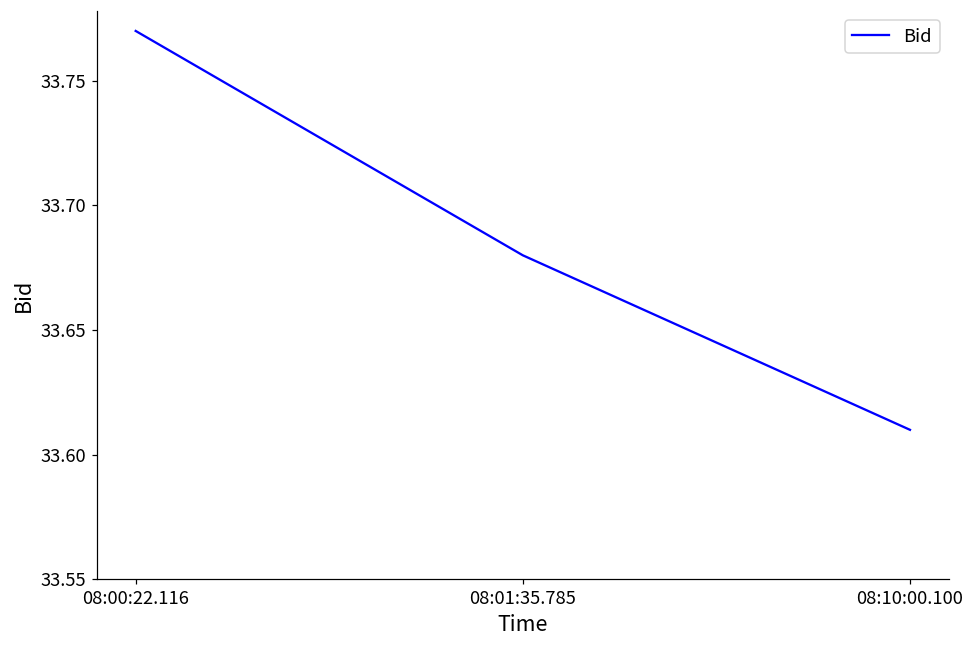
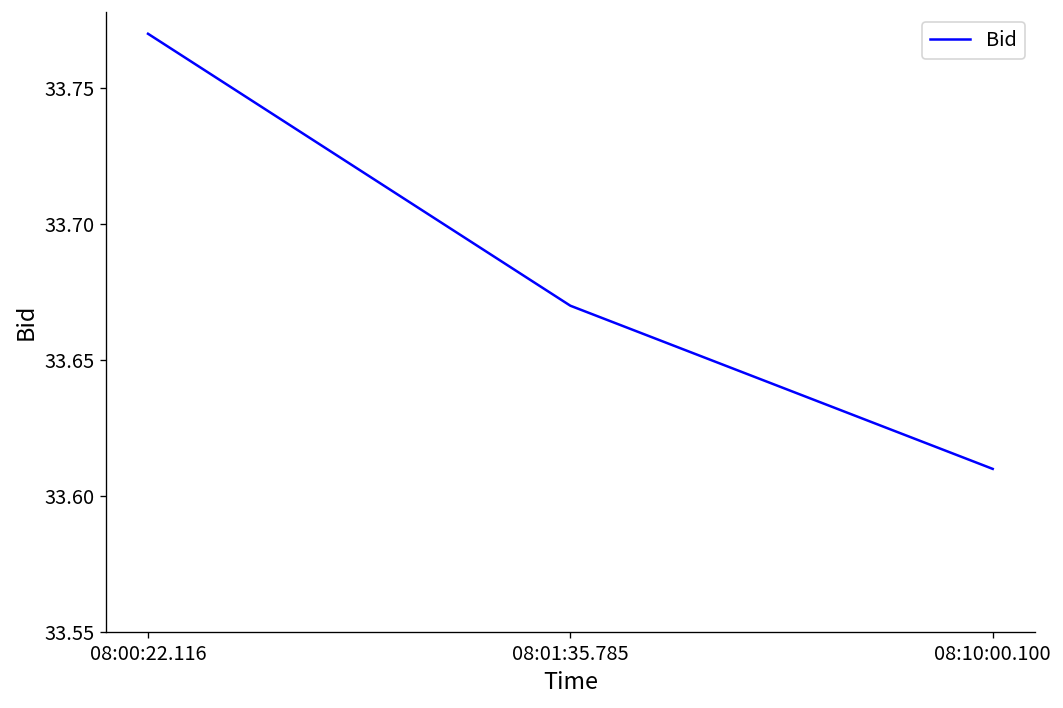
08:01:35.785: 33.68 -> 33.67
